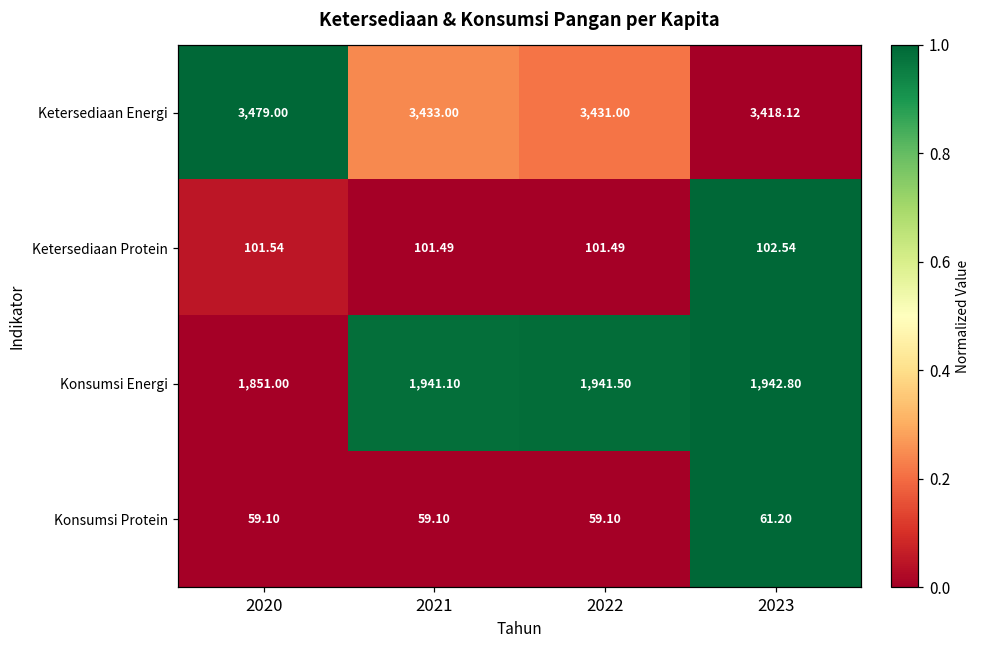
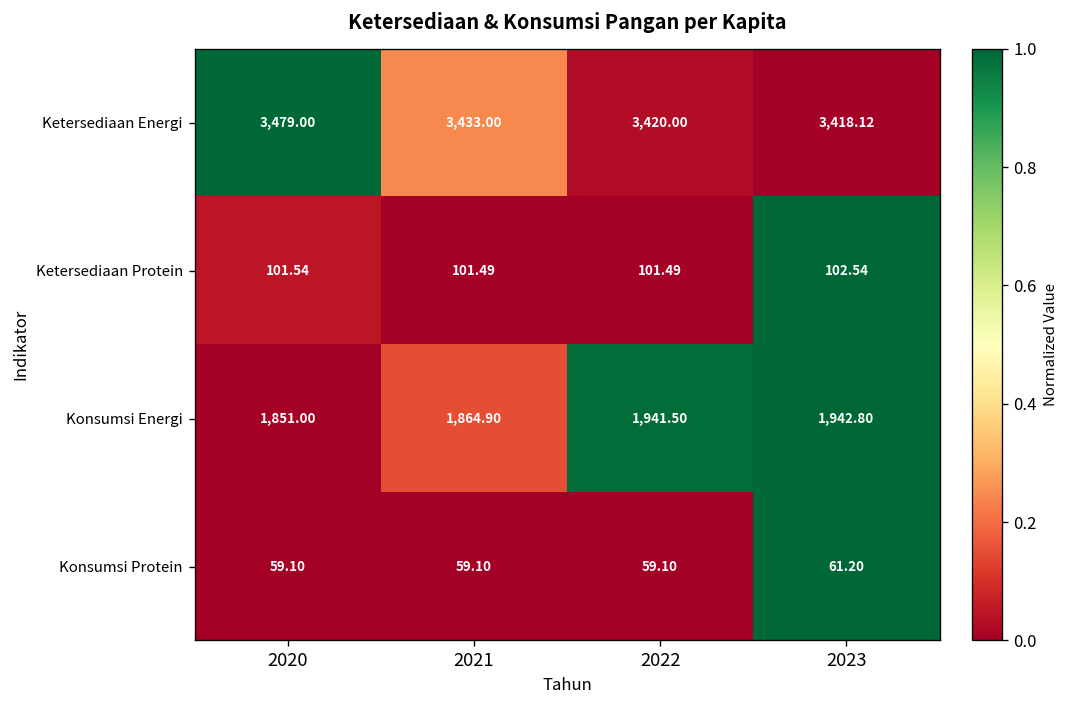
Ketersediaan Energi, 2022: 3,431.00 -> 3,420.00
Konsumsi Energi, 2021: 1,941.10 -> 1,864.90
